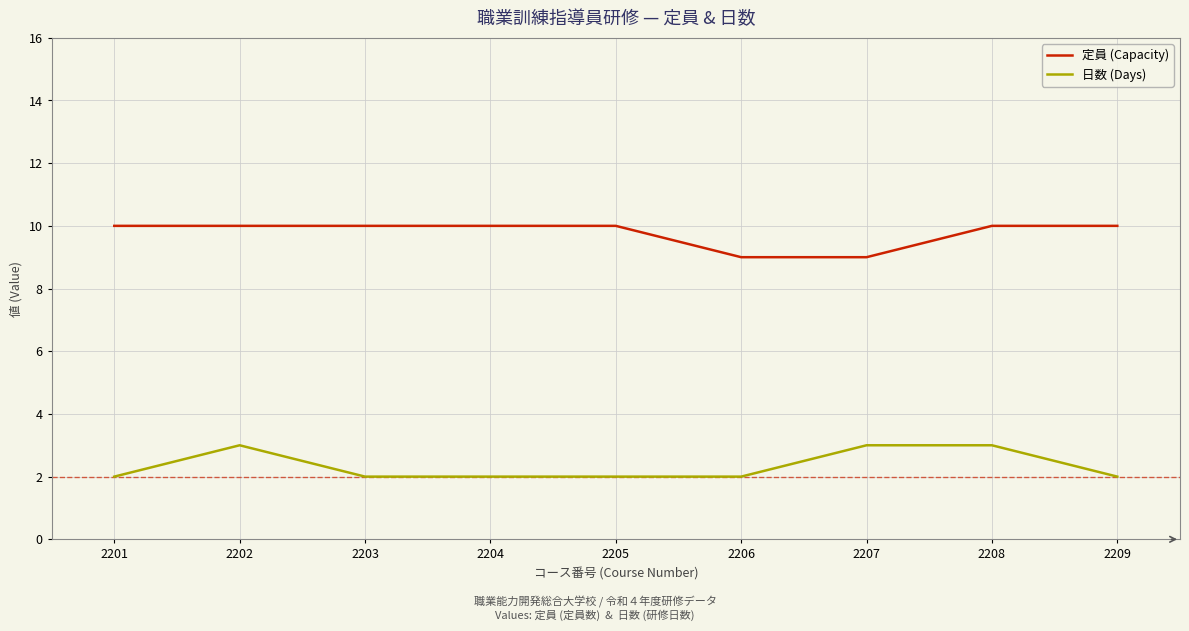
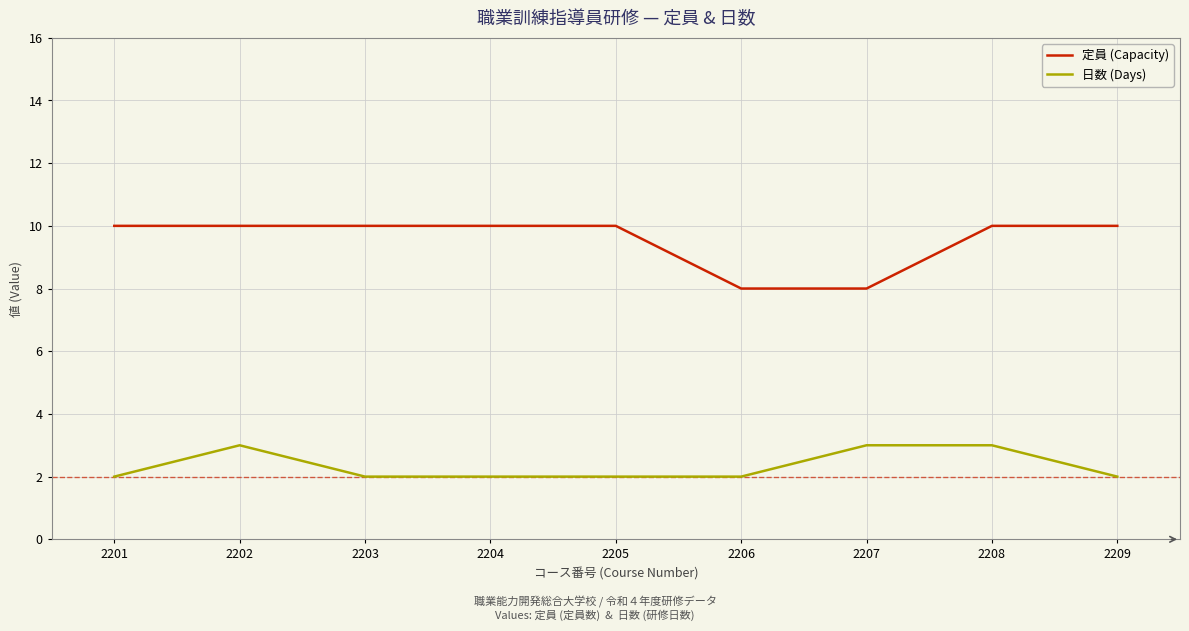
定員 (Capacity), 2206: 9 -> 8
定員 (Capacity), 2207: 9 -> 8
